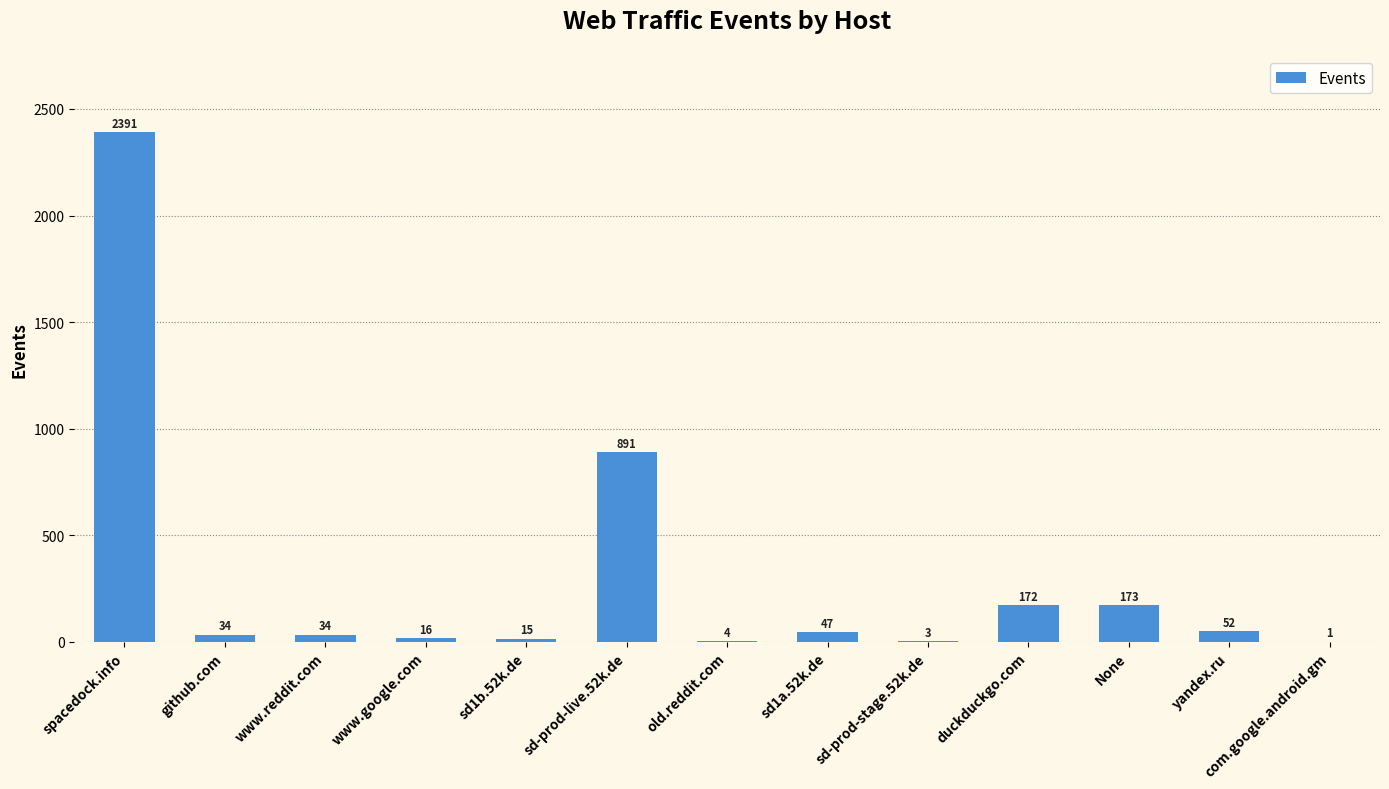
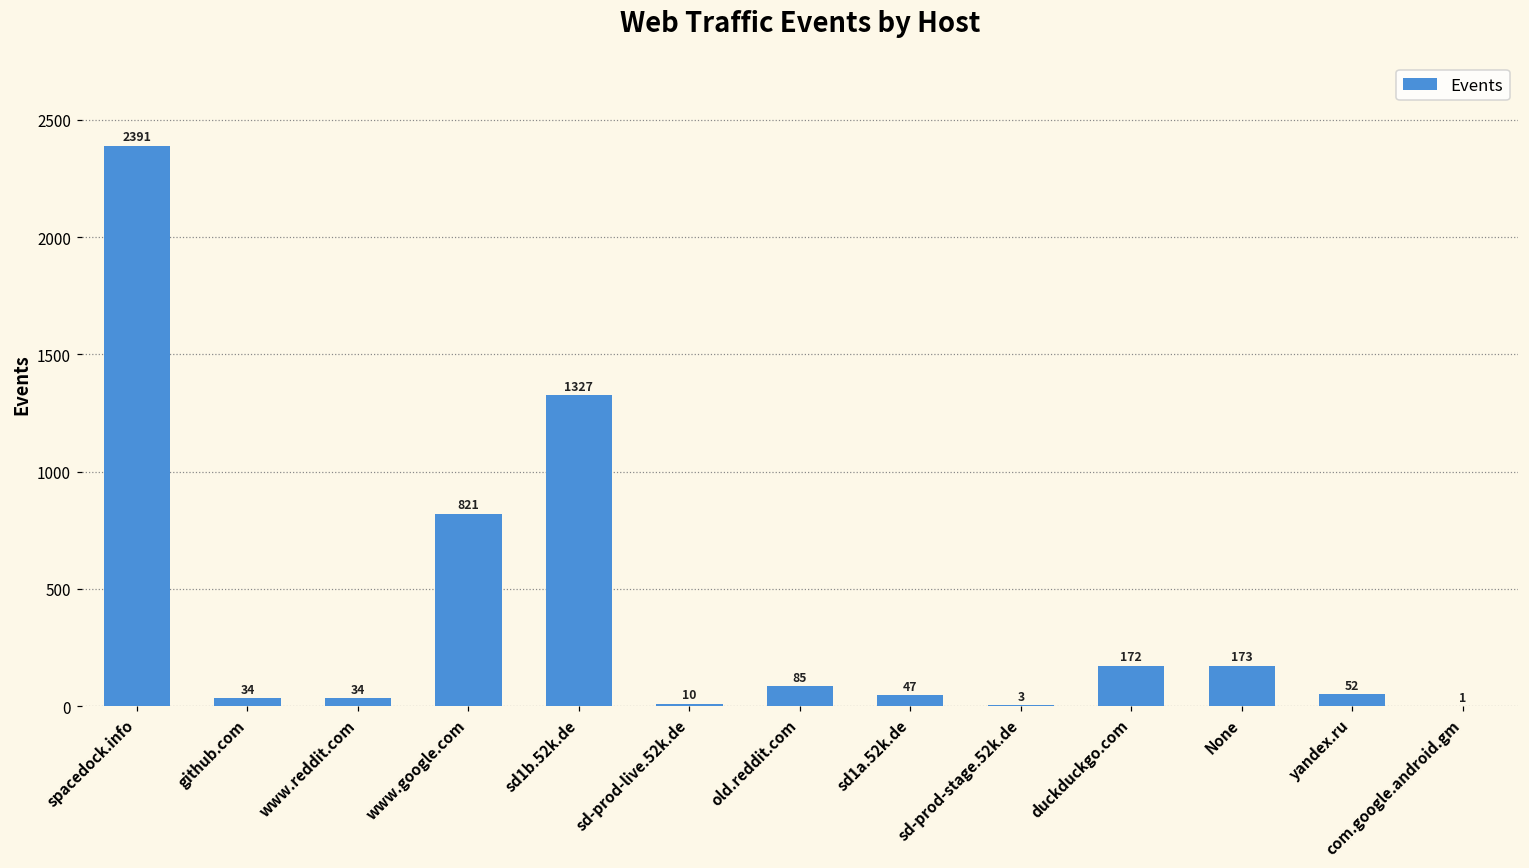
www.google.com: 16 -> 821
sd1b.52k.de: 15 -> 1327
sd-prod-live.52k.de: 891 -> 10
old.reddit.com: 4 -> 85
